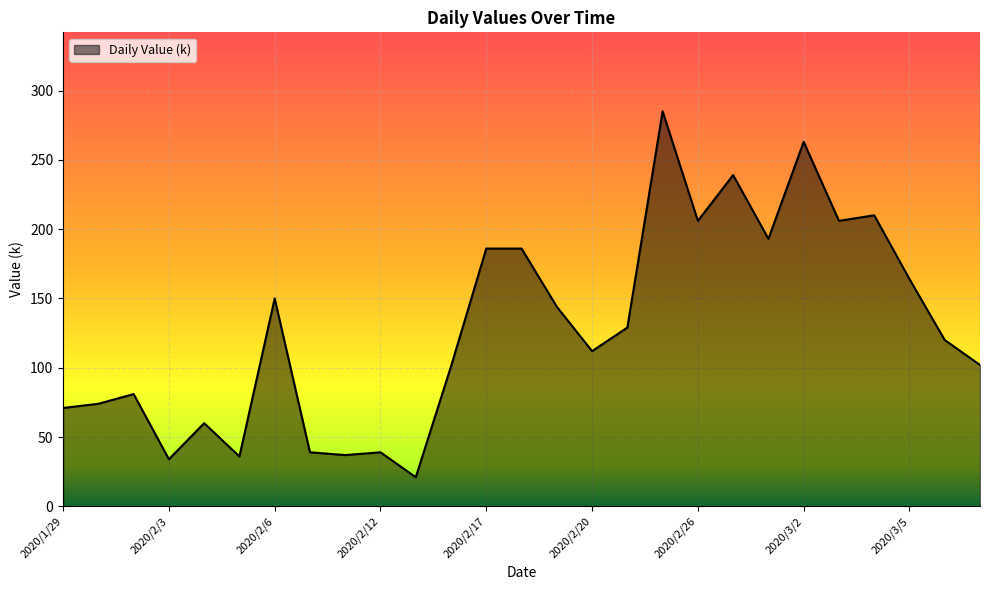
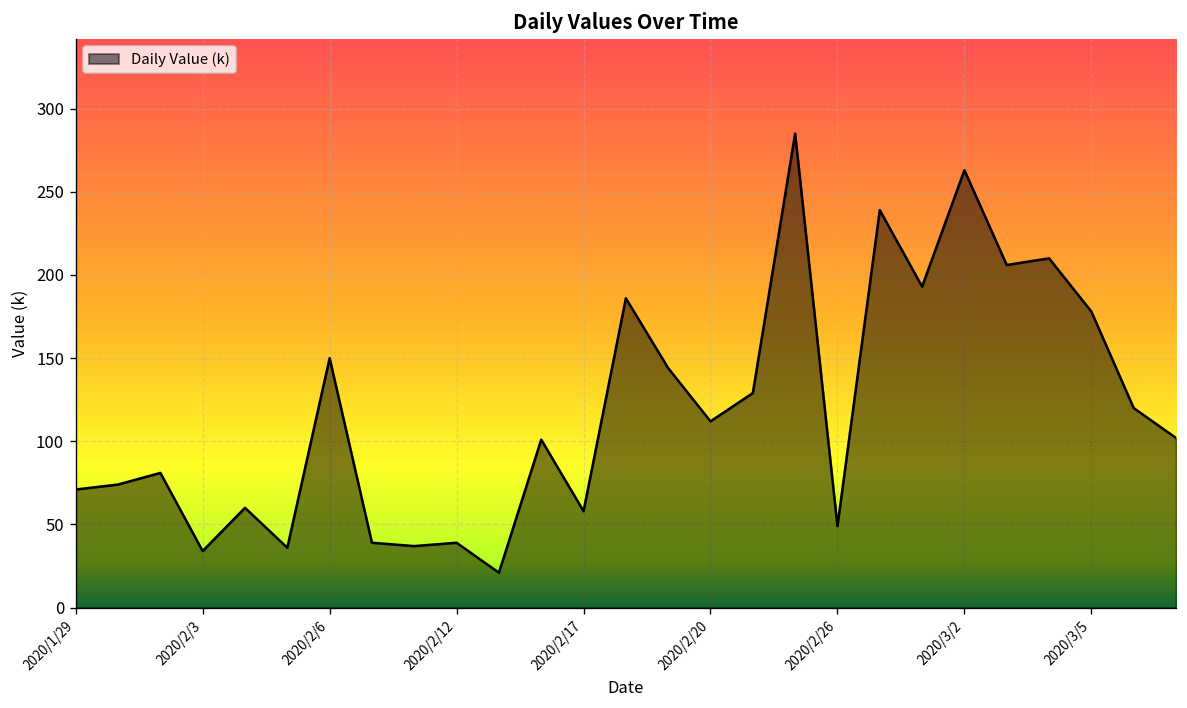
2020/2/17: 186 -> 58
2020/2/26: 206 -> 49
2020/3/5: 164 -> 178
